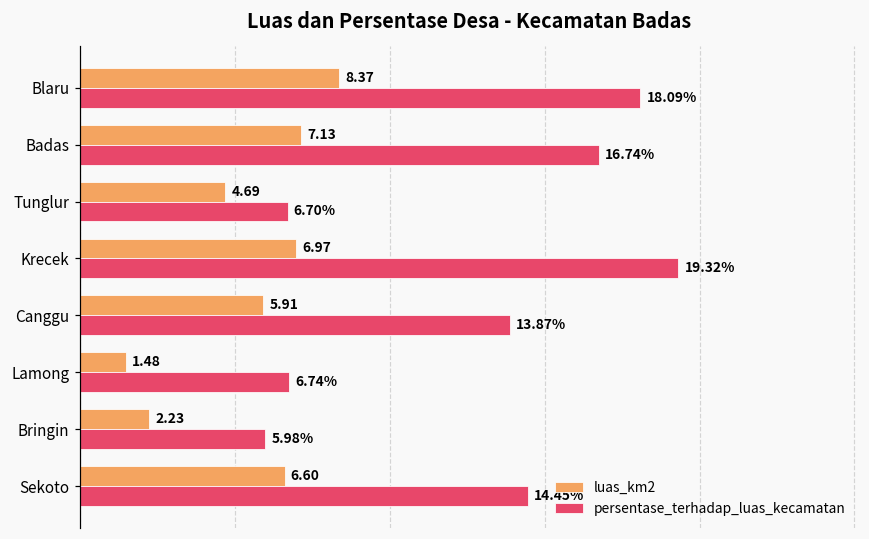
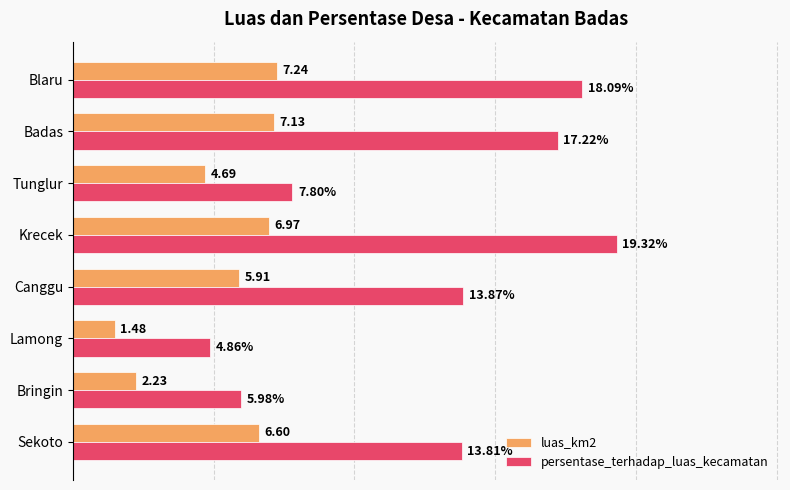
luas_km2, Blaru: 8.37 -> 7.24
persentase_terhadap_luas_kecamatan, Badas: 16.74% -> 17.22%
persentase_terhadap_luas_kecamatan, Tunglur: 6.70% -> 7.80%
persentase_terhadap_luas_kecamatan, Lamong: 6.74% -> 4.86%
persentase_terhadap_luas_kecamatan, Sekoto: 14.45% -> 13.81%
